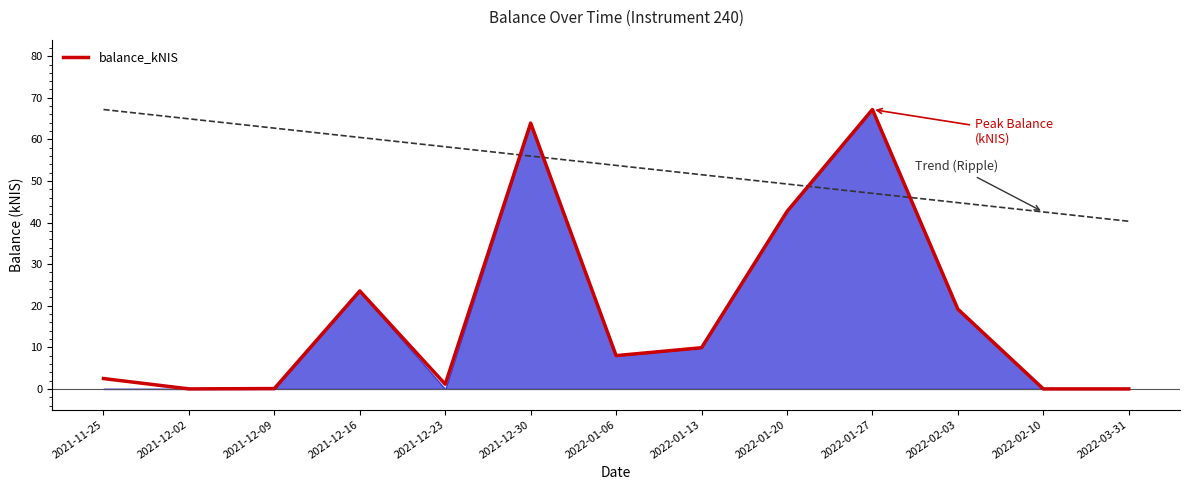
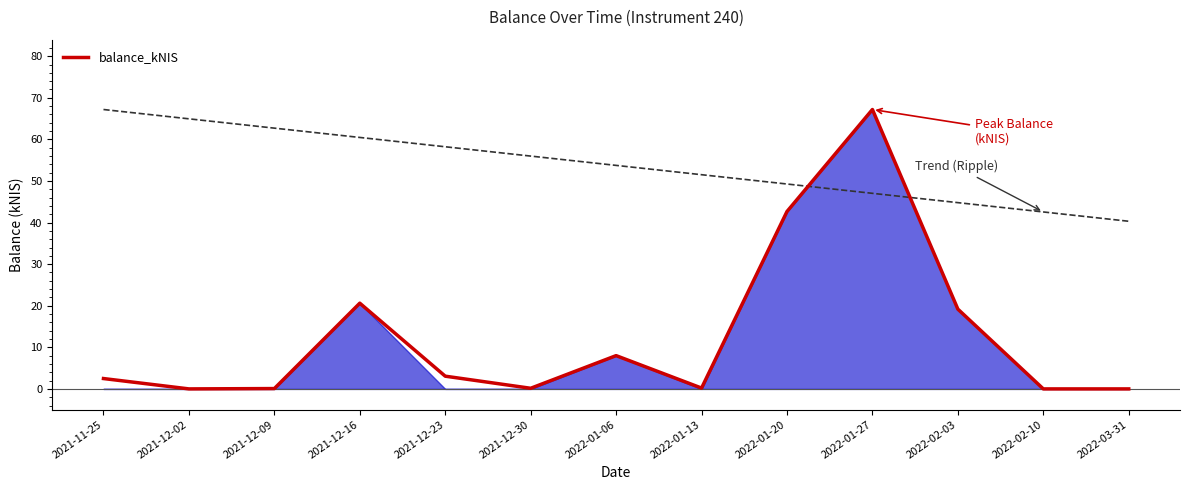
balance_kNIS, 2021-12-16: 24 -> 21
balance_kNIS, 2021-12-23: 1 -> 3
balance_kNIS, 2021-12-30: 64 -> 0
balance_kNIS, 2022-01-13: 10 -> 0
